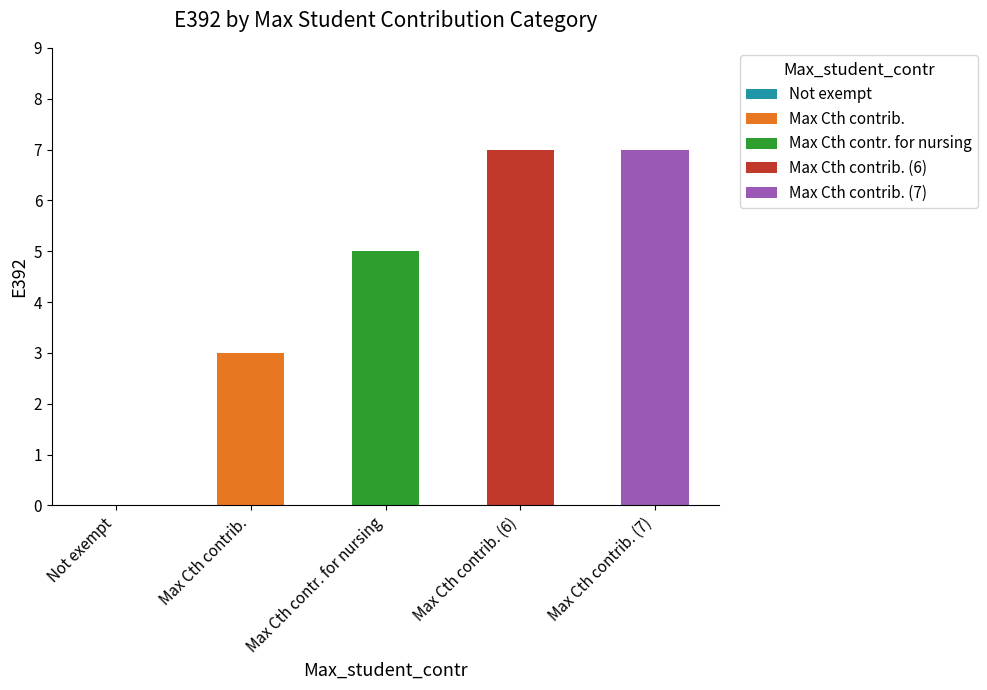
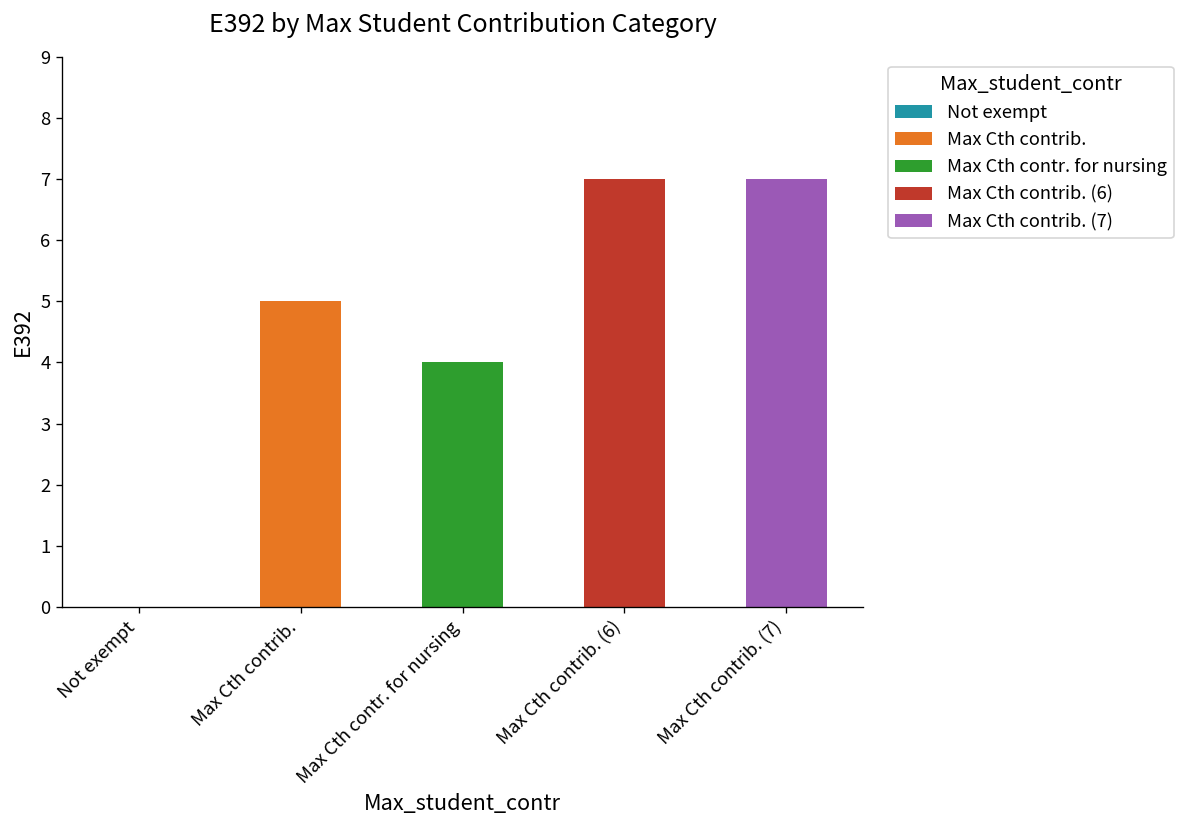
Max Cth contrib.: 3 -> 5
Max Cth contr. for nursing: 5 -> 4
